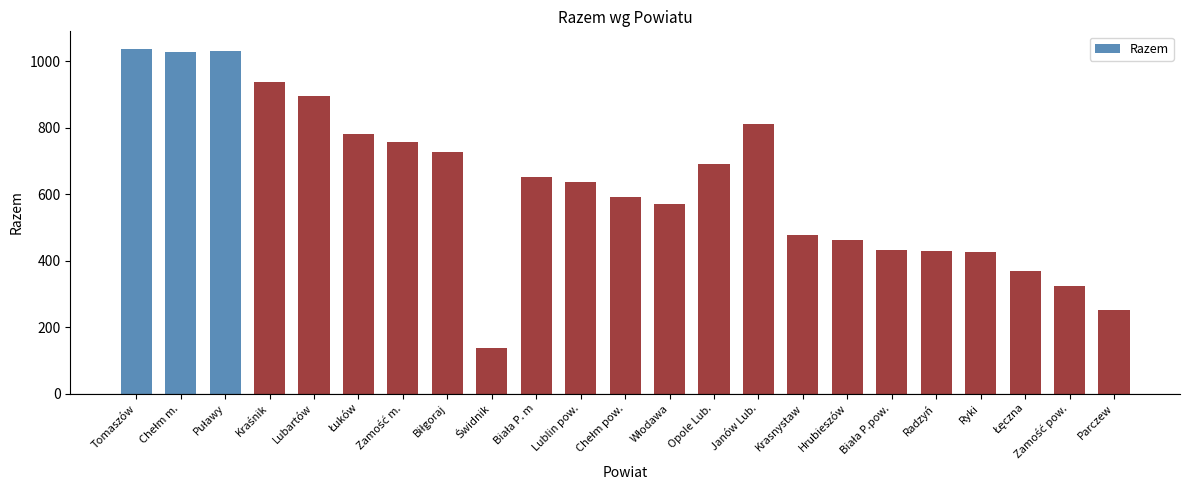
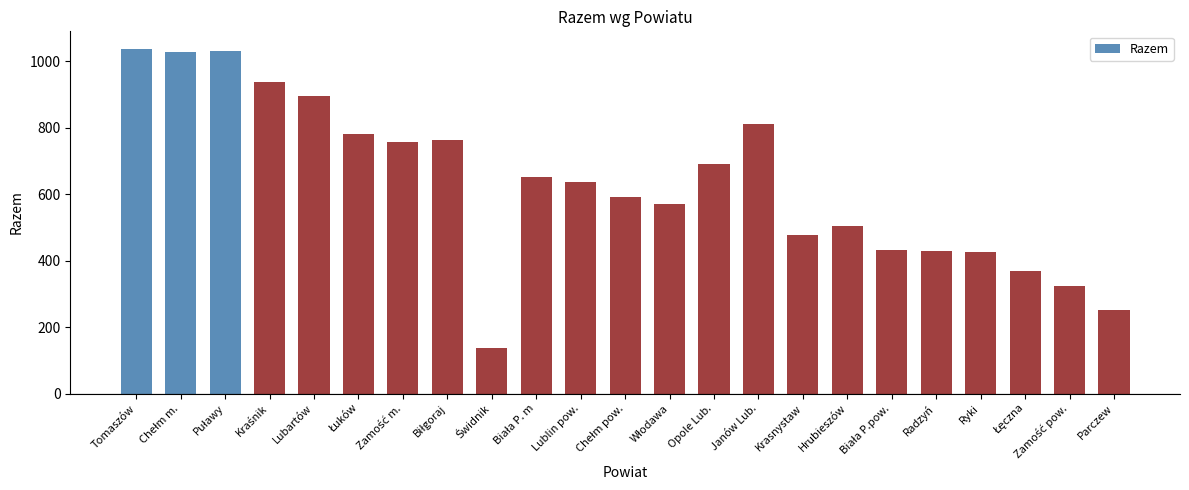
Biłgoraj: 730 -> 760
Hrubieszów: 460 -> 500
